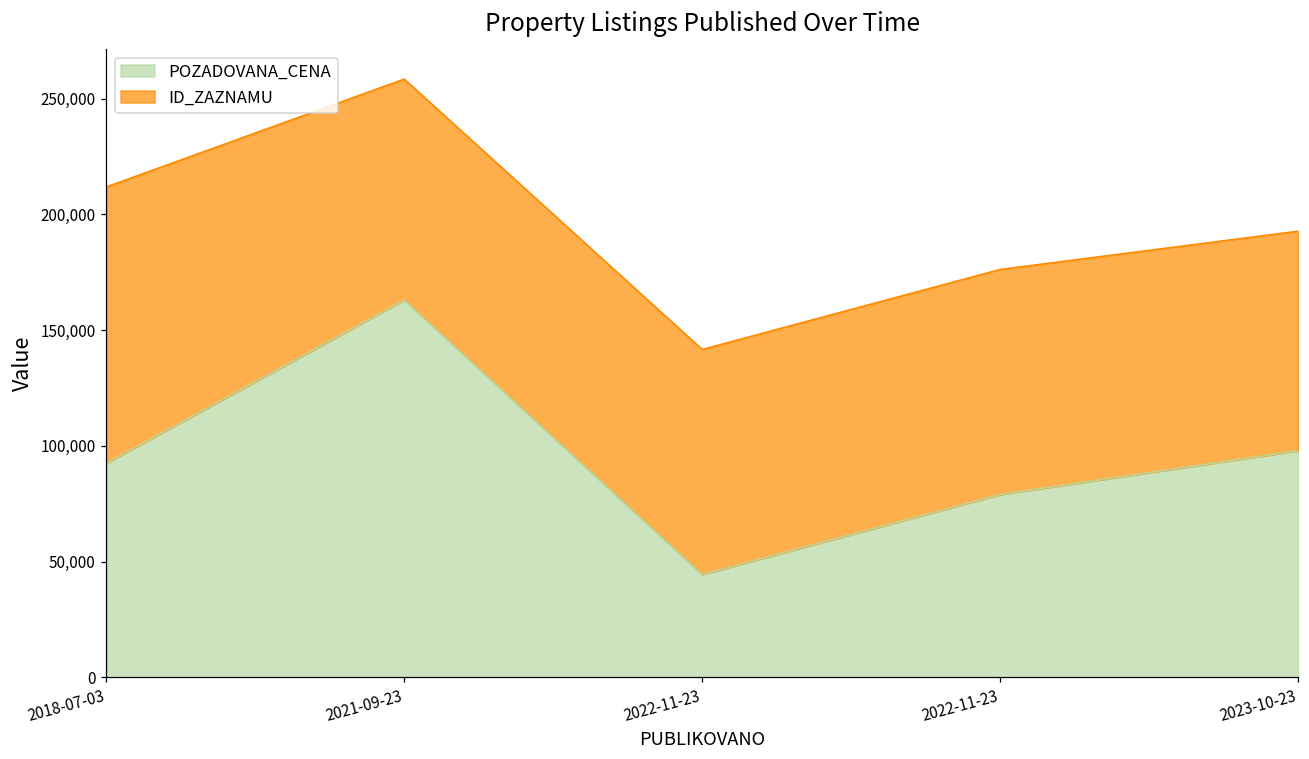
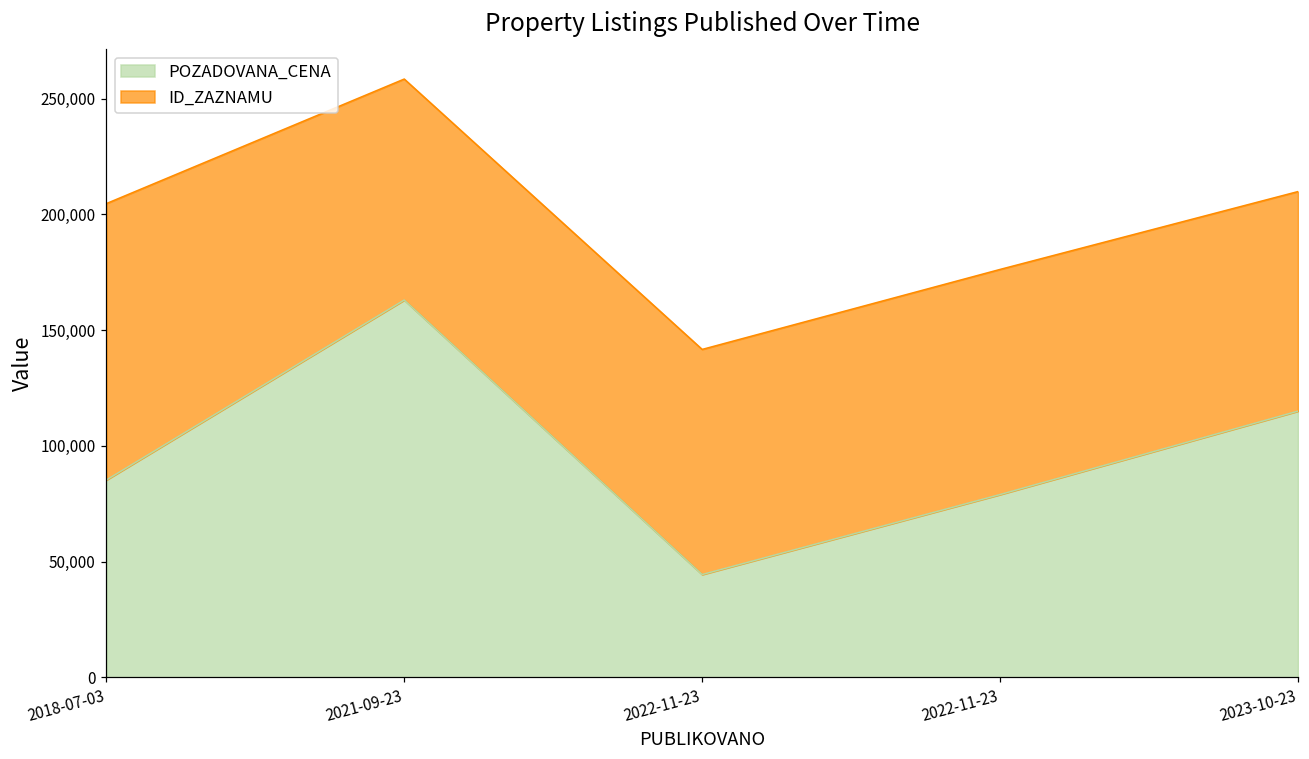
POZADOVANA_CENA, 2018-07-03: 92,000 -> 85,000
POZADOVANA_CENA, 2023-10-23: 98,000 -> 115,000
